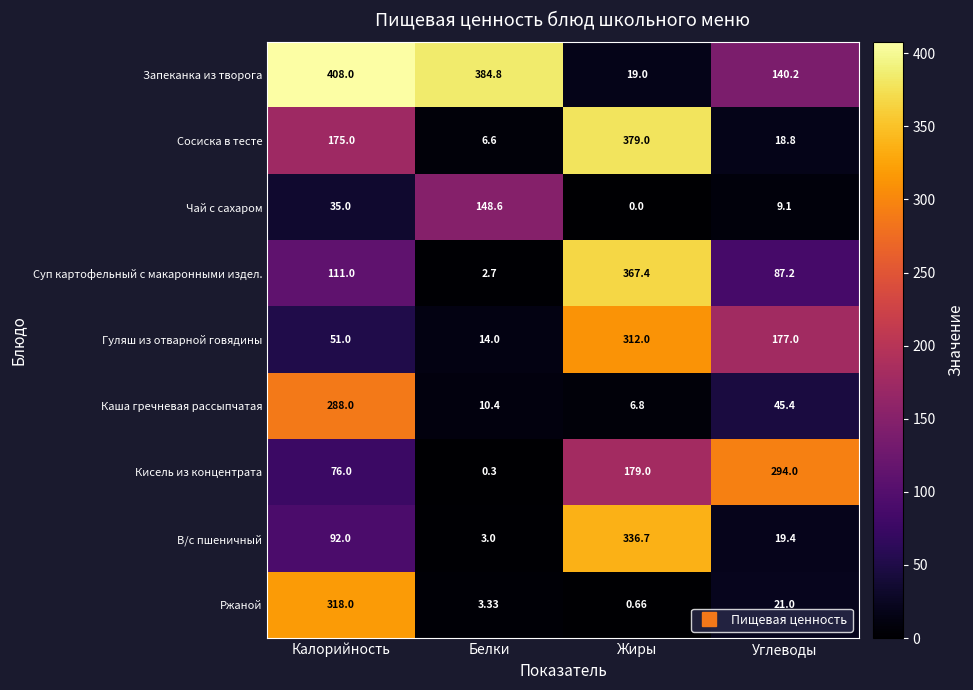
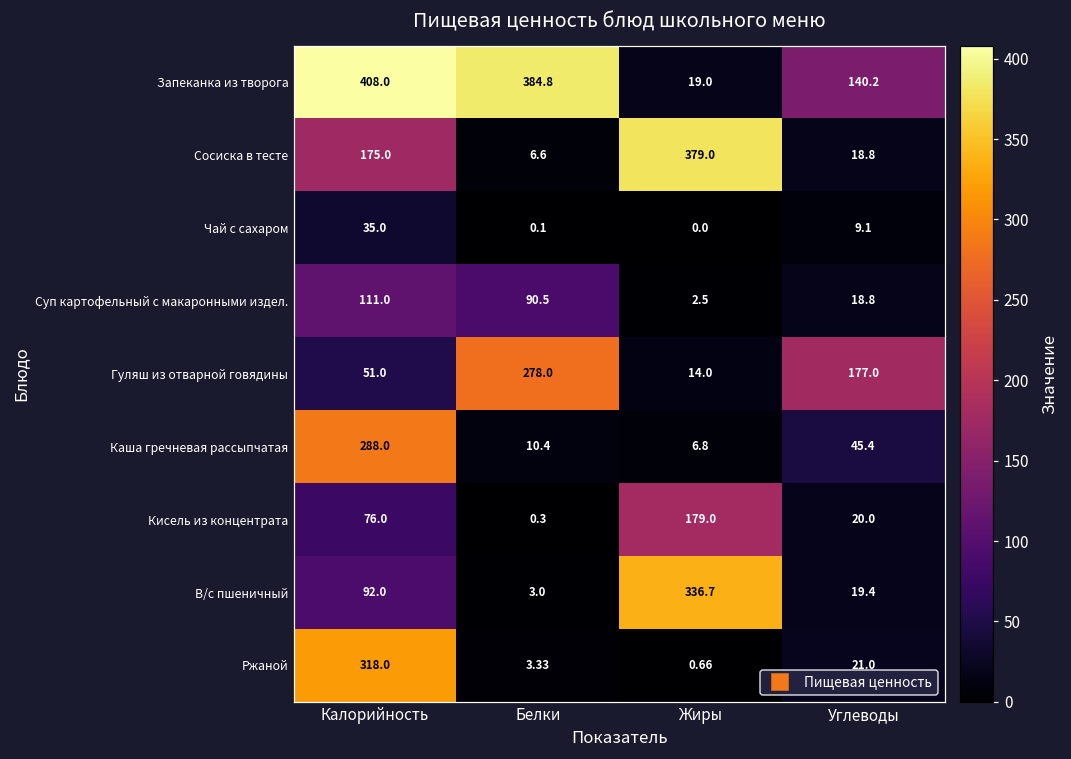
Чай с сахаром, Белки: 148.6 -> 0.1
Суп картофельный с макаронными издел., Белки: 2.7 -> 90.5
Суп картофельный с макаронными издел., Жиры: 367.4 -> 2.5
Суп картофельный с макаронными издел., Углеводы: 87.2 -> 18.8
Гуляш из отварной говядины, Белки: 14.0 -> 278.0
Гуляш из отварной говядины, Жиры: 312.0 -> 14.0
Кисель из концентрата, Углеводы: 294.0 -> 20.0
